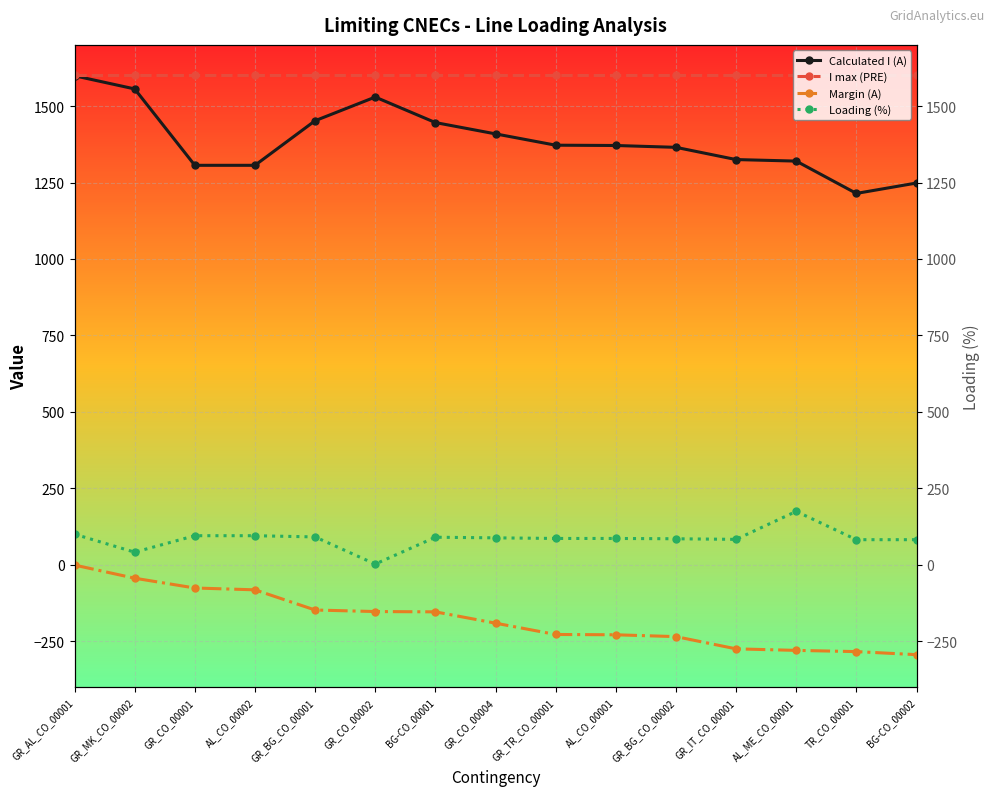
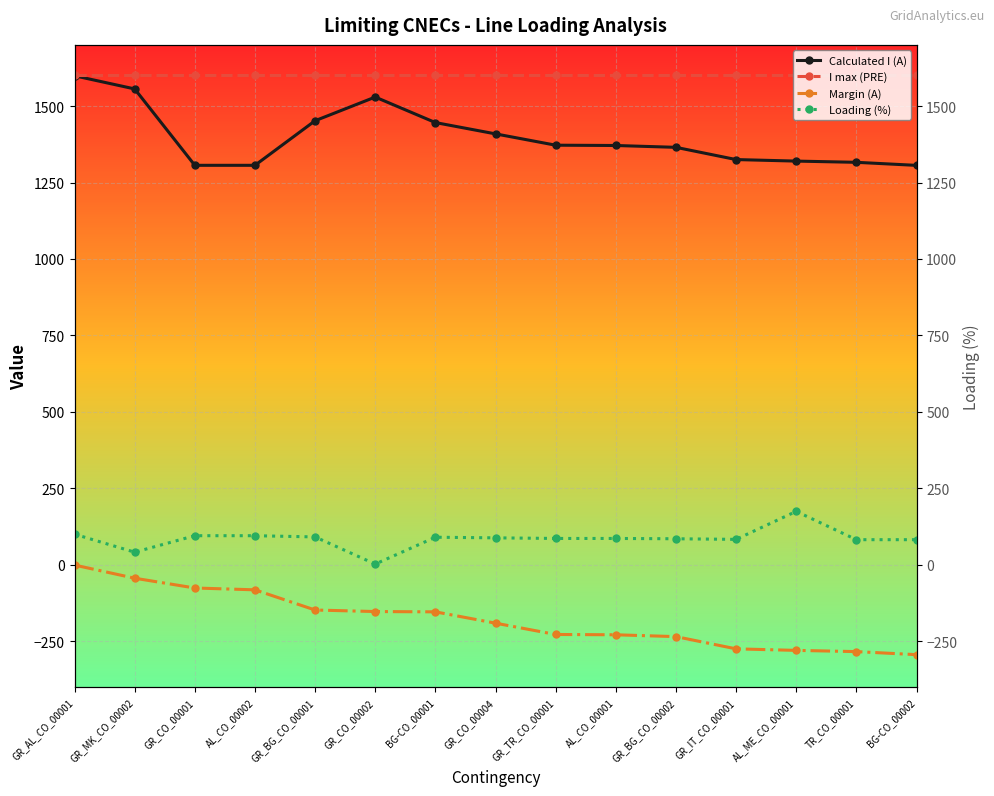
Calculated I (A), TR_CO_00001: 1210 -> 1320
Calculated I (A), BG-CO_00002: 1250 -> 1310
